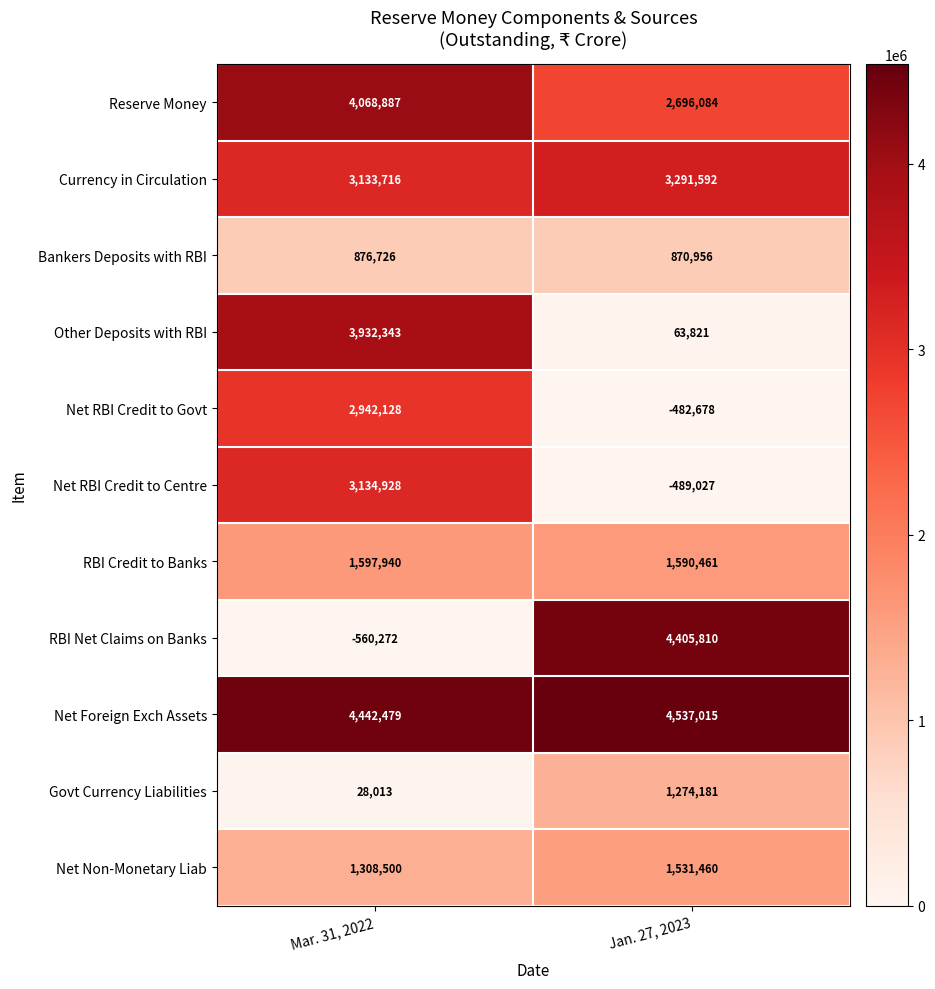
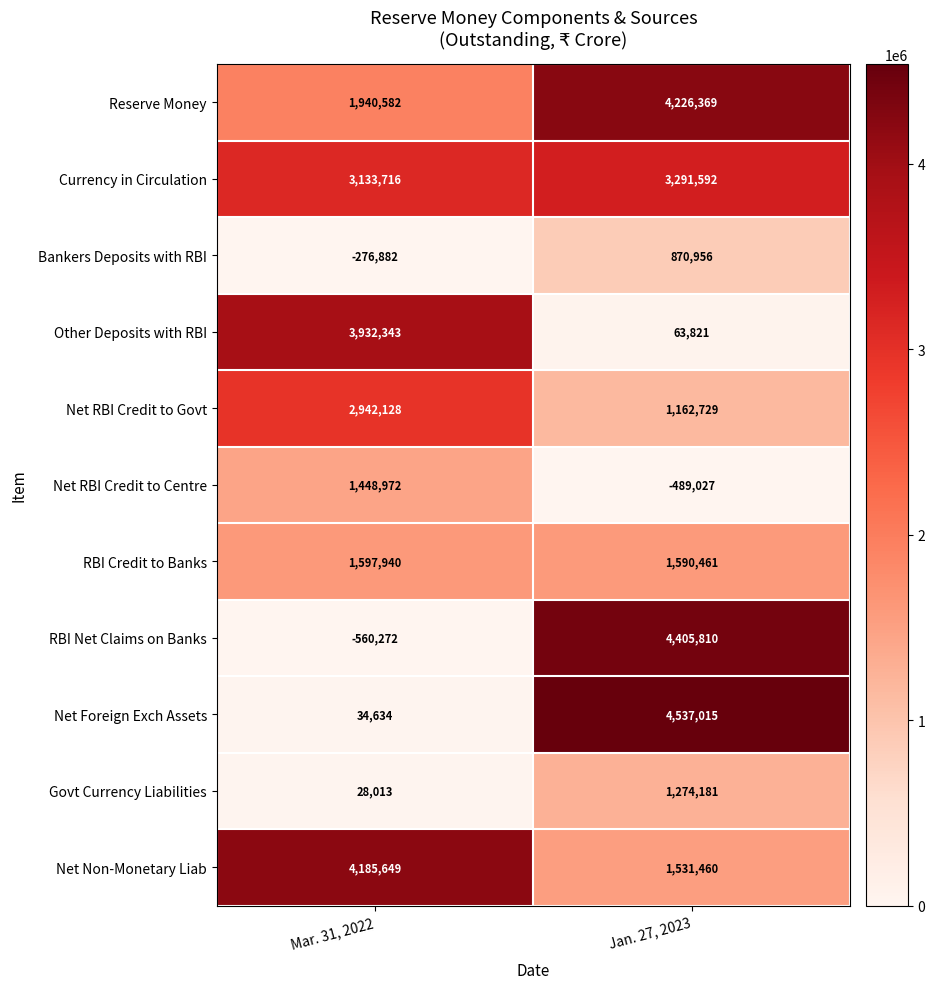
Reserve Money, Mar. 31, 2022: 4,068,887 -> 1,940,582
Reserve Money, Jan. 27, 2023: 2,696,084 -> 4,226,369
Bankers Deposits with RBI, Mar. 31, 2022: 876,726 -> -276,882
Net RBI Credit to Govt, Jan. 27, 2023: -482,678 -> 1,162,729
Net RBI Credit to Centre, Mar. 31, 2022: 3,134,928 -> 1,448,972
Net Foreign Exch Assets, Mar. 31, 2022: 4,442,479 -> 34,634
Net Non-Monetary Liab, Mar. 31, 2022: 1,308,500 -> 4,185,649
